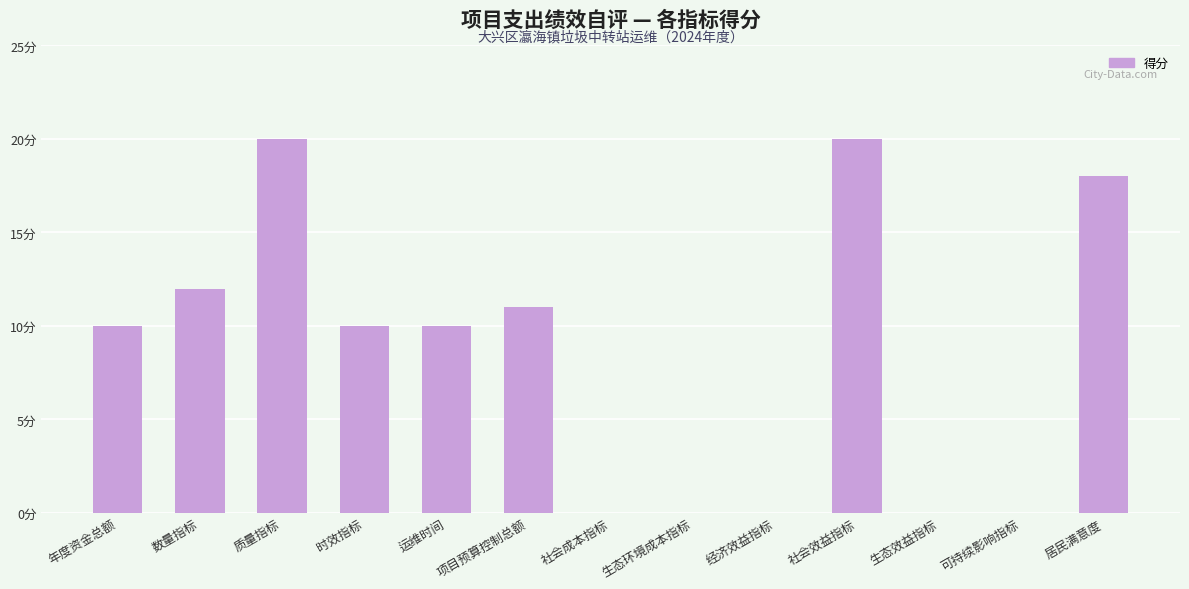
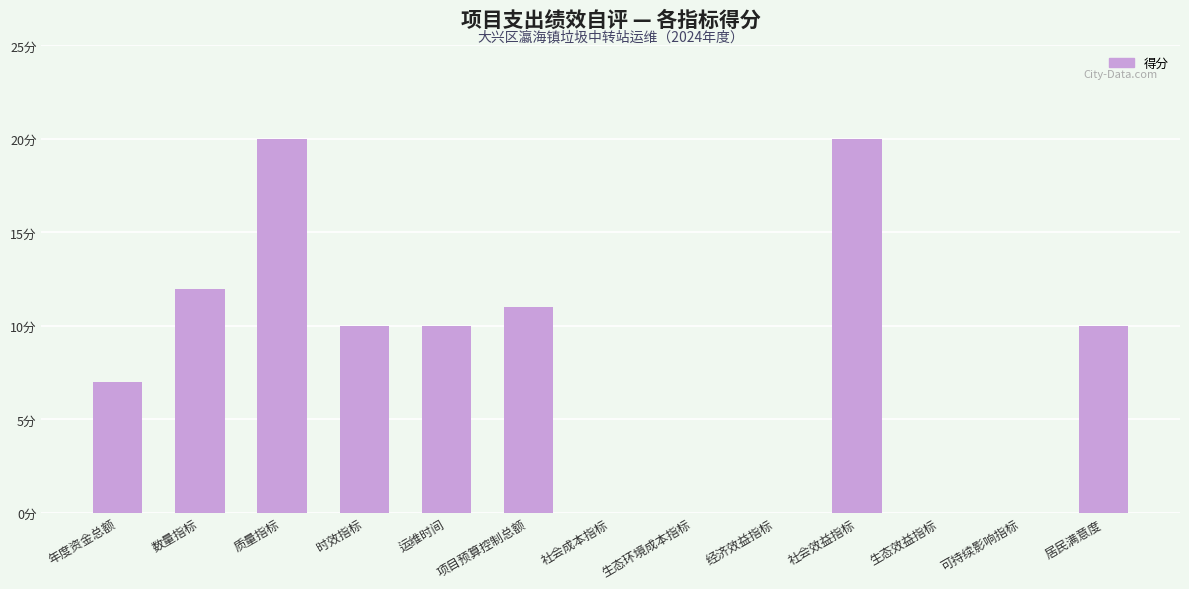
年度资金总额: 10分 -> 7分
居民满意度: 18分 -> 10分
